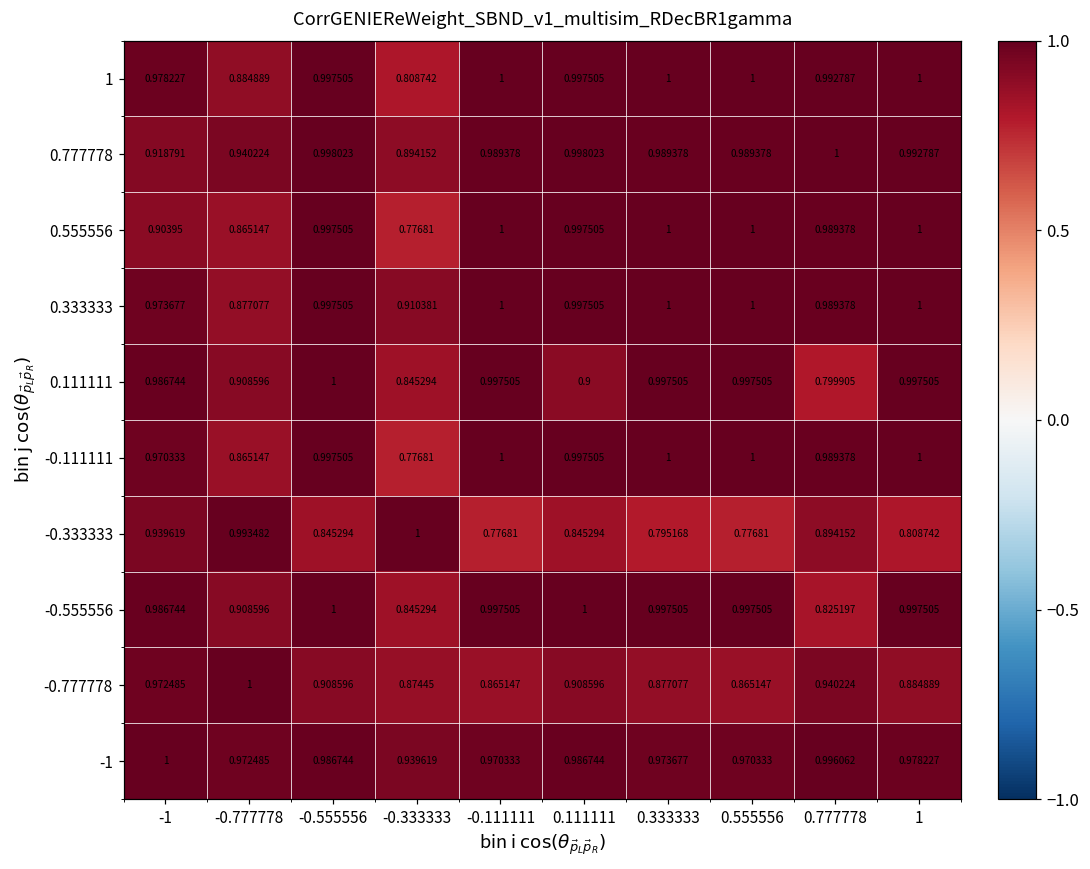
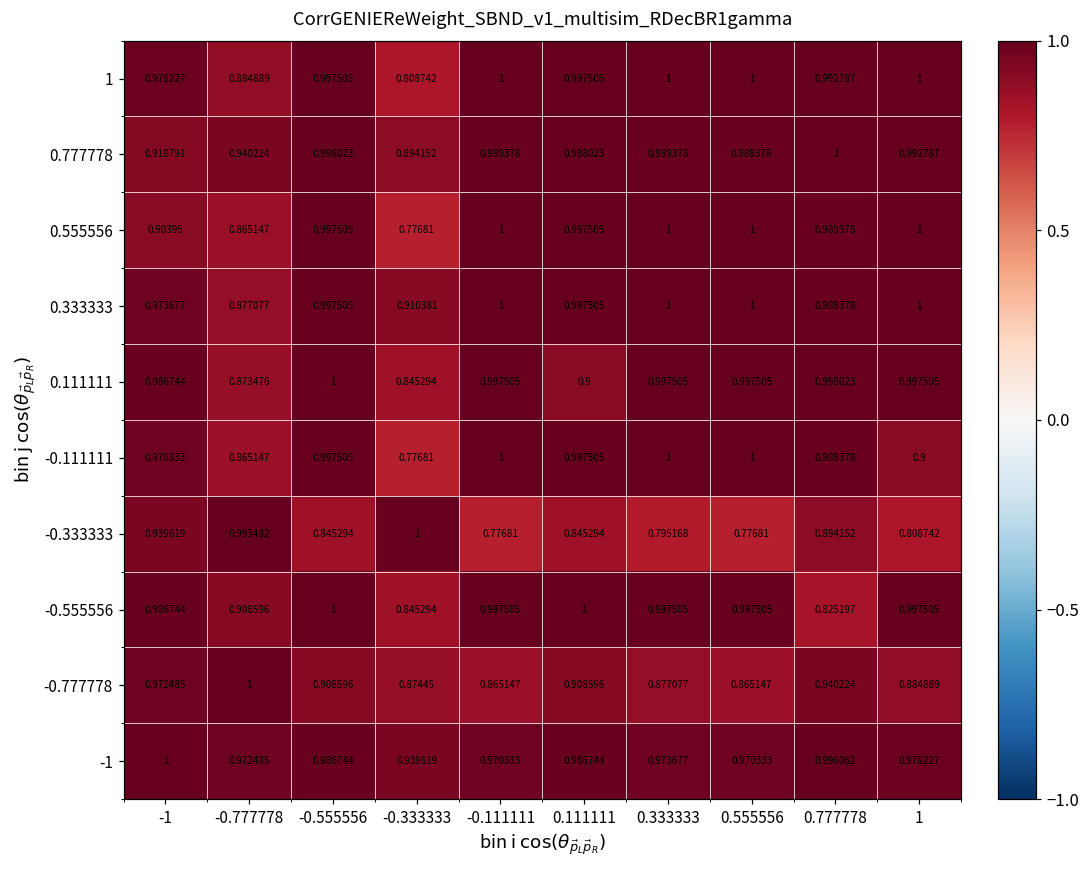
0.111111, -0.777778: 0.908596 -> 0.873476
0.111111, 0.777778: 0.799905 -> 0.998023
-0.111111, 1: 1 -> 0.9
